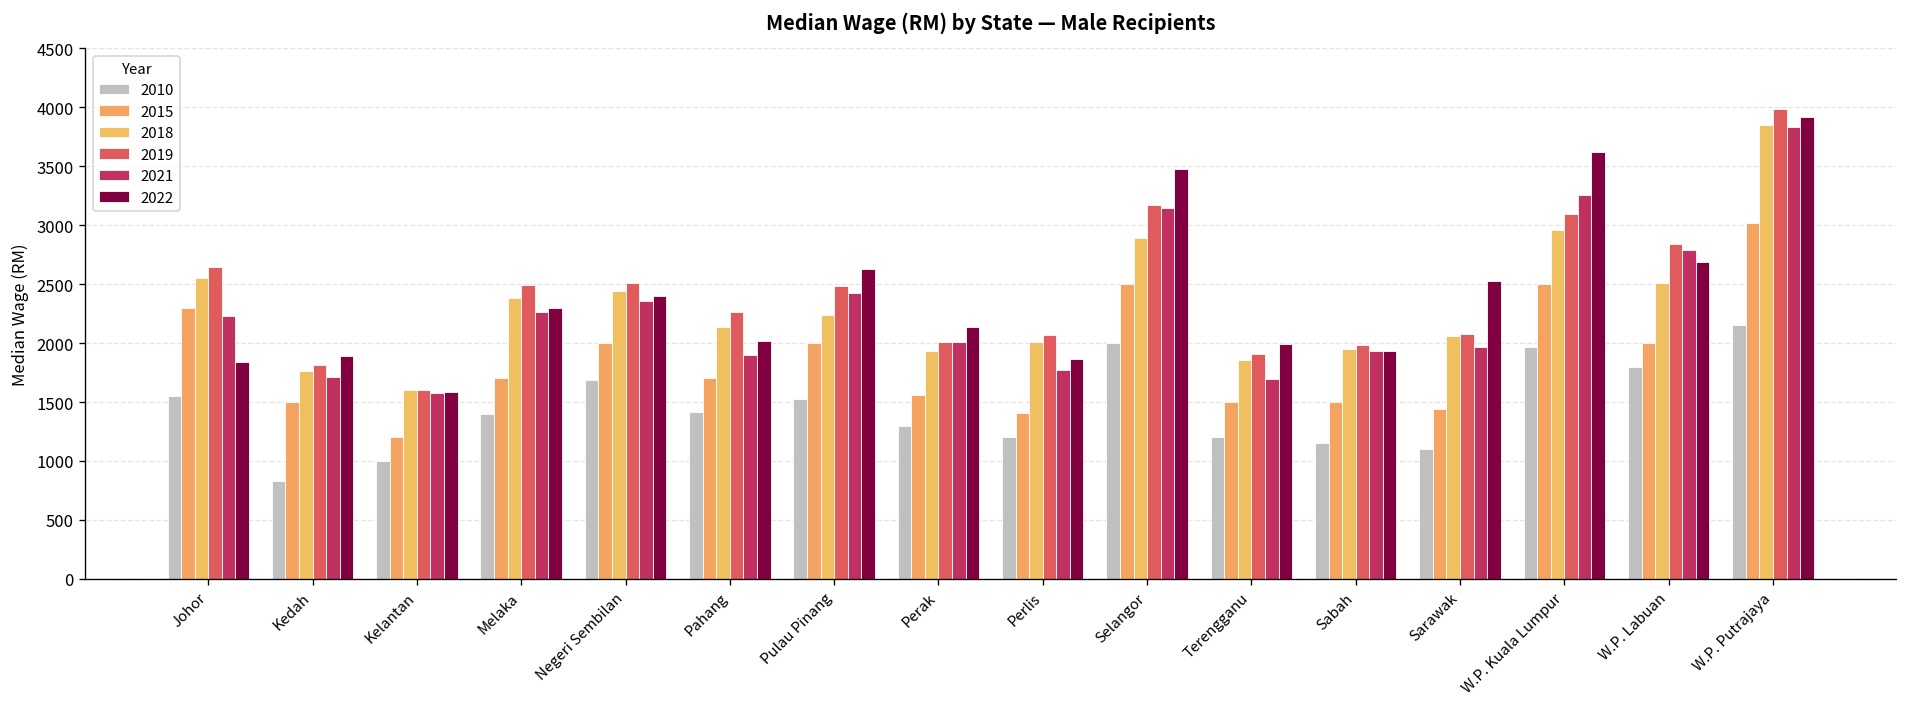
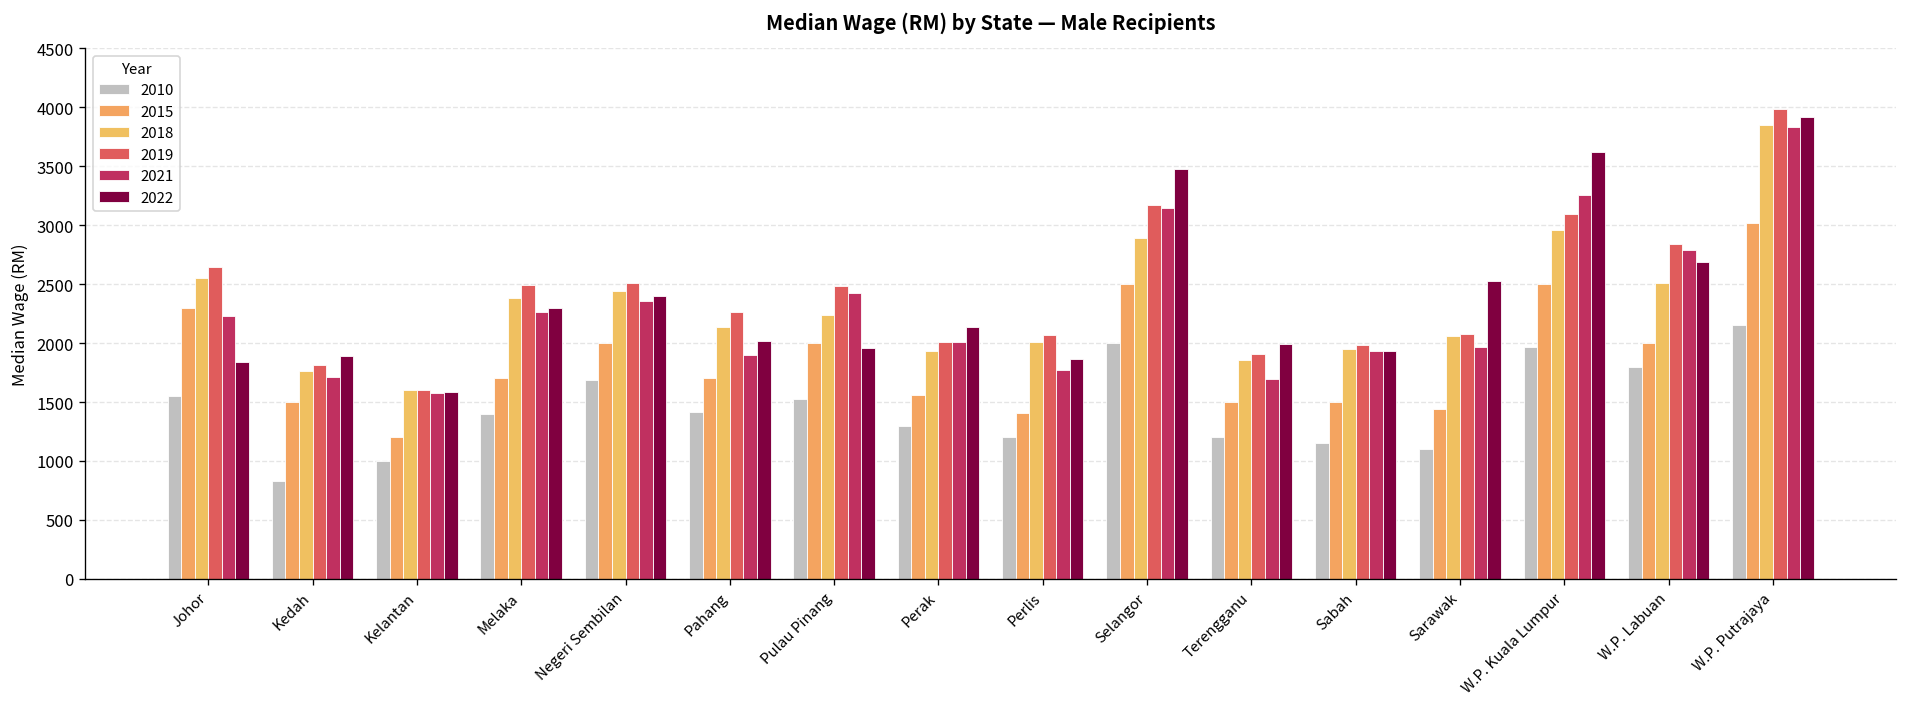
2022, Pulau Pinang: 2600 -> 2000
